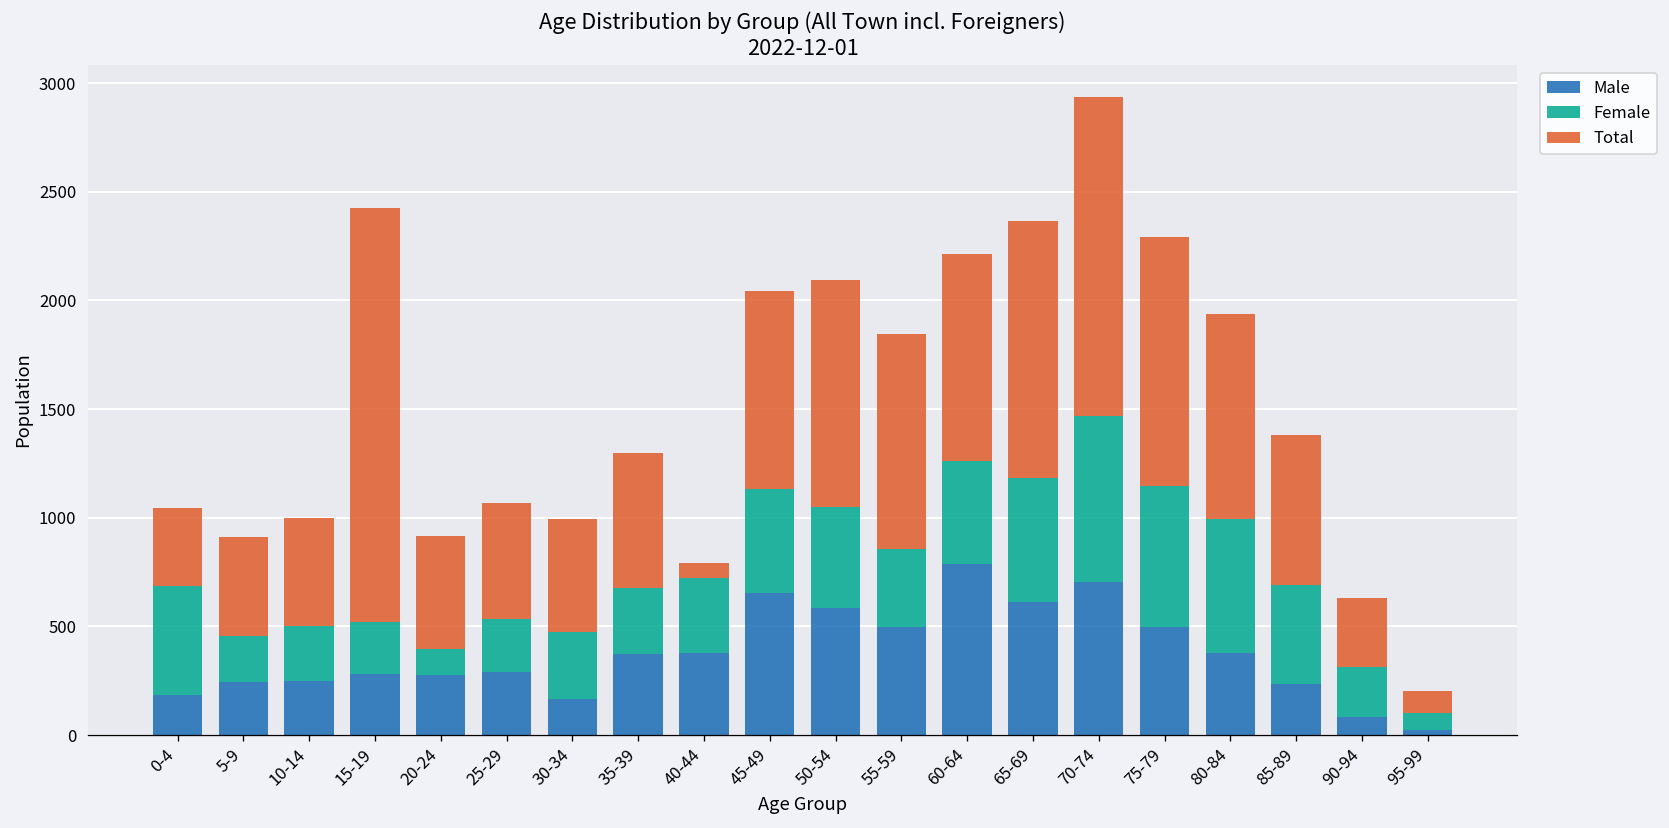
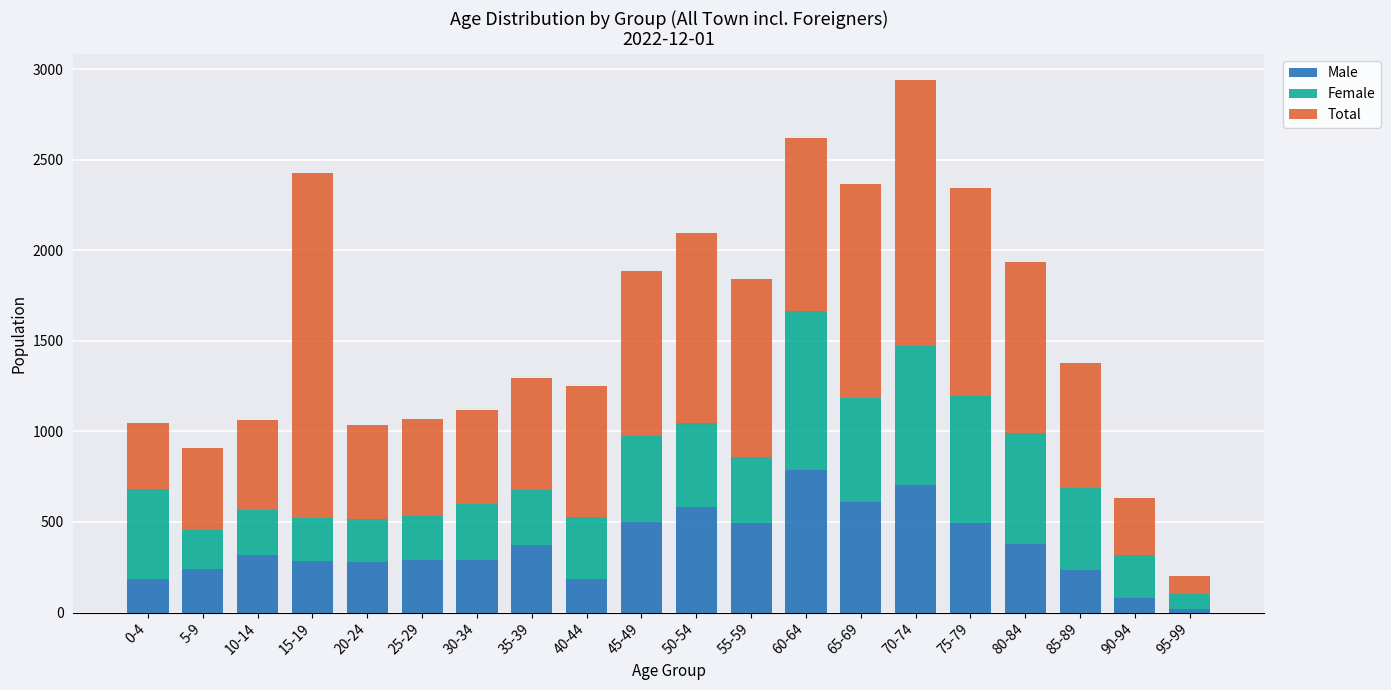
Male, 10-14: 250 -> 320
Female, 20-24: 120 -> 240
Male, 30-34: 170 -> 290
Male, 40-44: 380 -> 180
Total, 40-44: 70 -> 720
Male, 45-49: 660 -> 500
Female, 60-64: 470 -> 880
Female, 75-79: 650 -> 700
